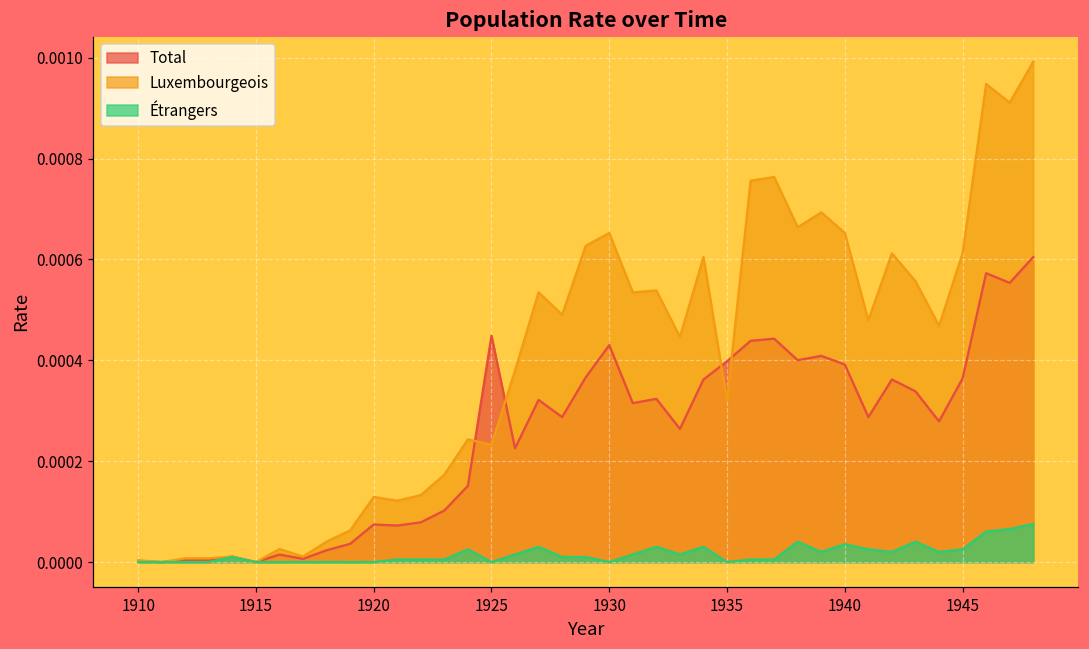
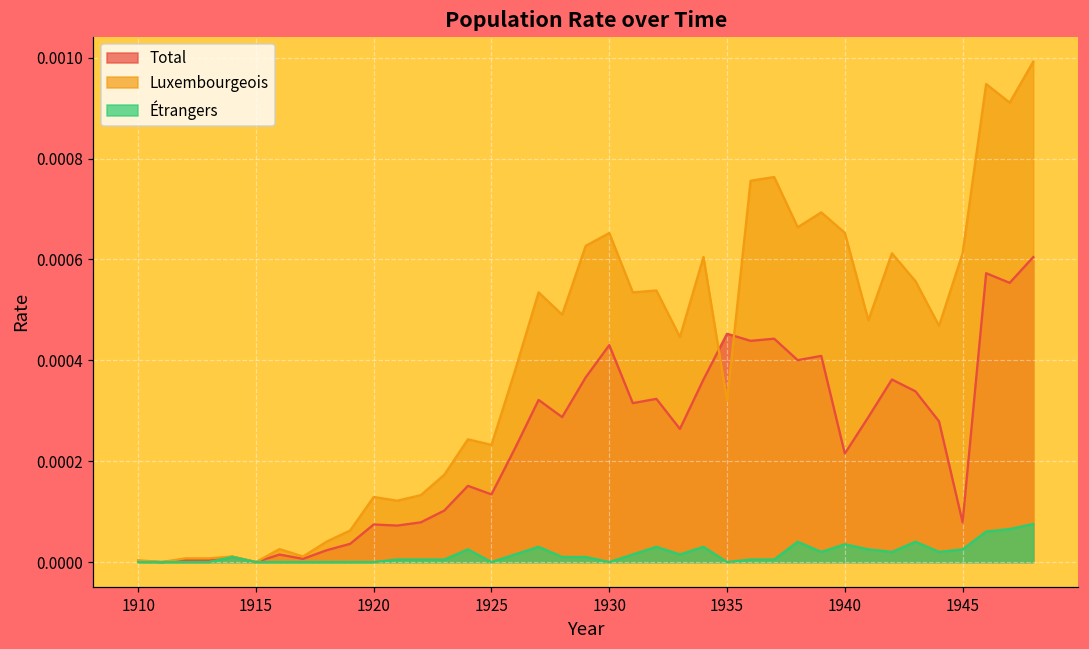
Total, 1925: 0.00045 -> 0.00013
Total, 1935: 0.00040 -> 0.00045
Total, 1940: 0.00039 -> 0.00022
Total, 1945: 0.00036 -> 0.00008
